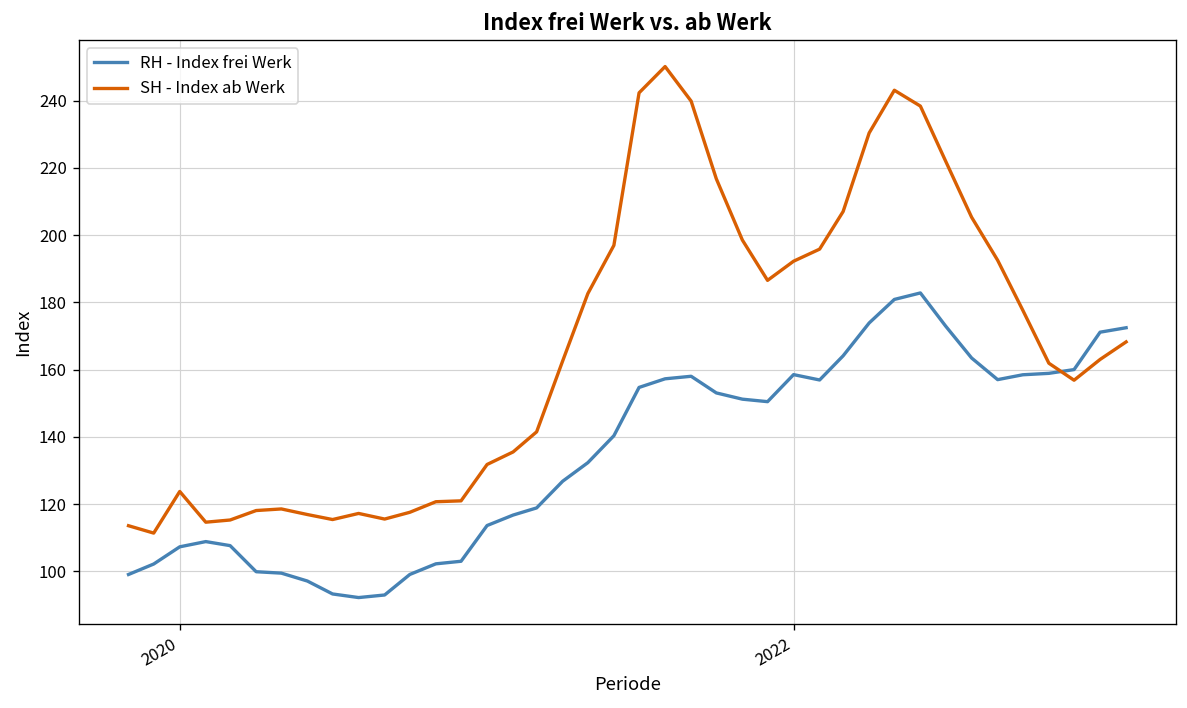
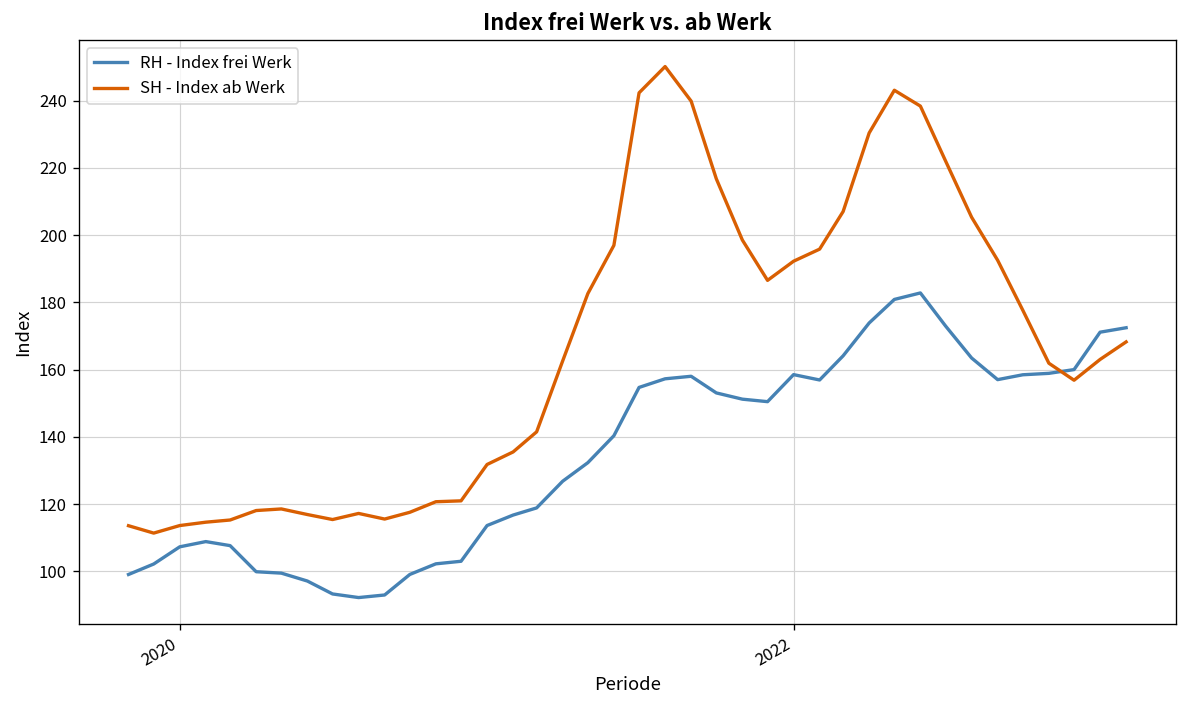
SH - Index ab Werk, 2020: 124 -> 114
